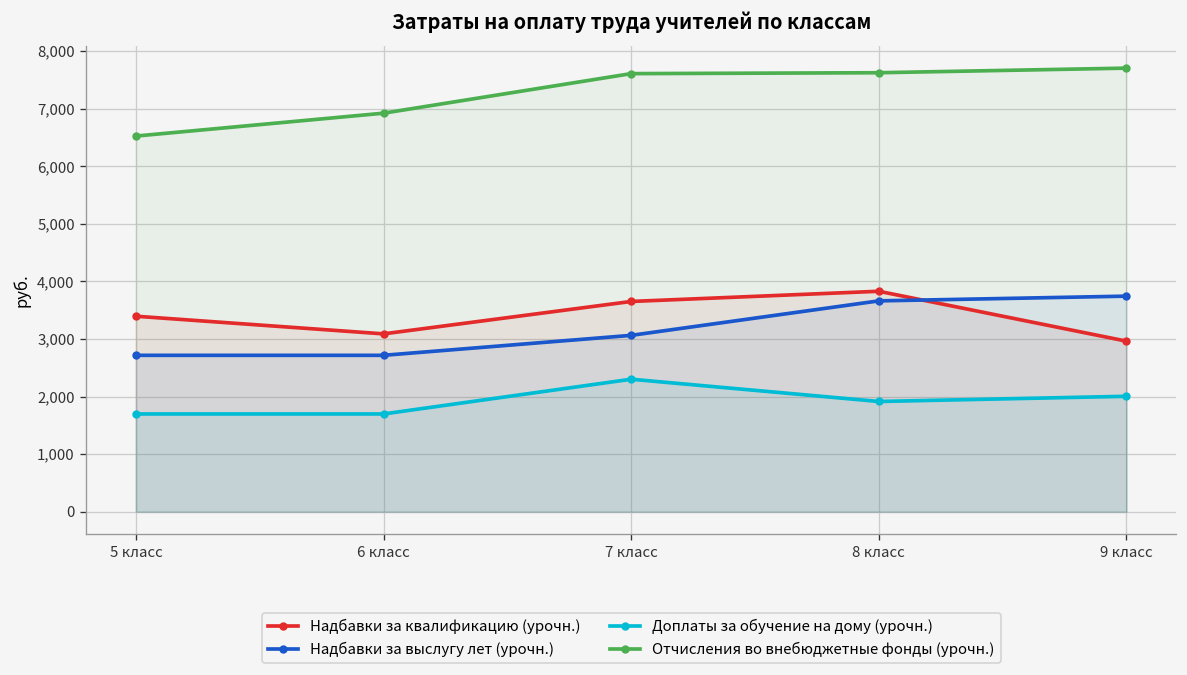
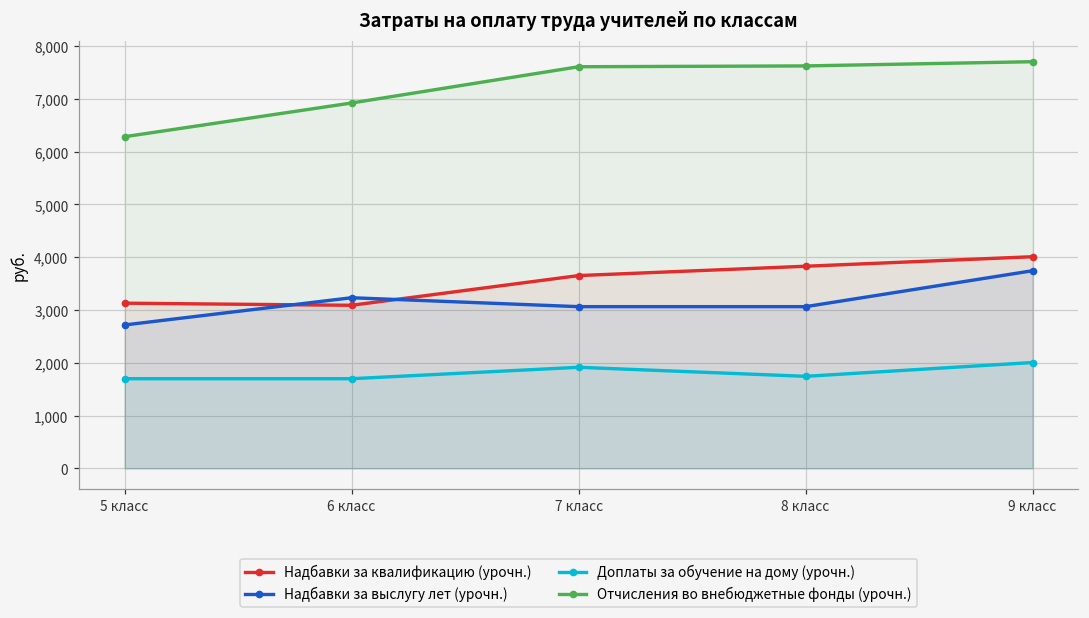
Надбавки за квалификацию (урочн.), 5 класс: 3,400 -> 3,100
Отчисления во внебюджетные фонды (урочн.), 5 класс: 6,500 -> 6,300
Надбавки за выслугу лет (урочн.), 6 класс: 2,700 -> 3,200
Доплаты за обучение на дому (урочн.), 7 класс: 2,300 -> 1,900
Надбавки за выслугу лет (урочн.), 8 класс: 3,700 -> 3,100
Доплаты за обучение на дому (урочн.), 8 класс: 1,900 -> 1,700
Надбавки за квалификацию (урочн.), 9 класс: 3,000 -> 4,000
